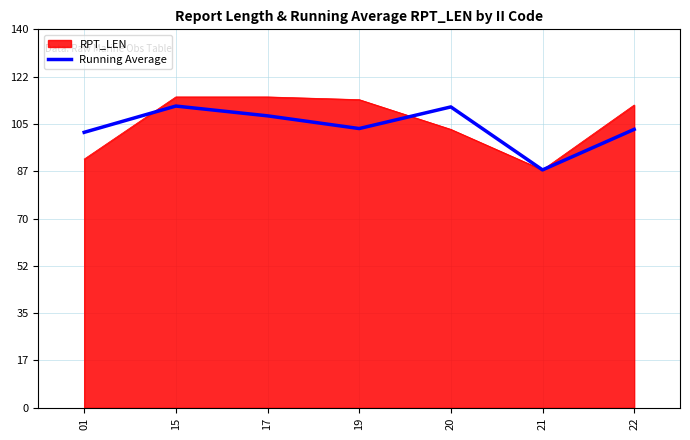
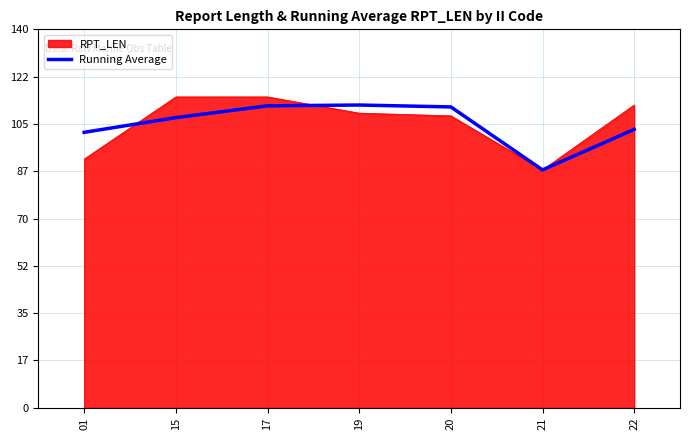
Running Average, 15: 112 -> 107
Running Average, 17: 108 -> 112
RPT_LEN, 19: 114 -> 109
Running Average, 19: 103 -> 112
RPT_LEN, 20: 103 -> 108
